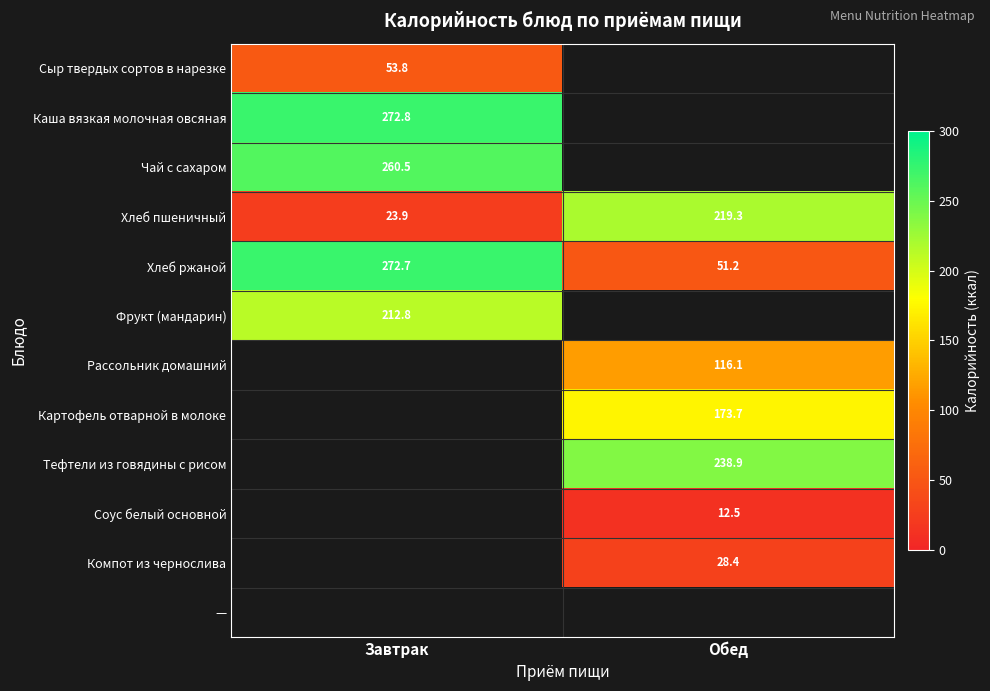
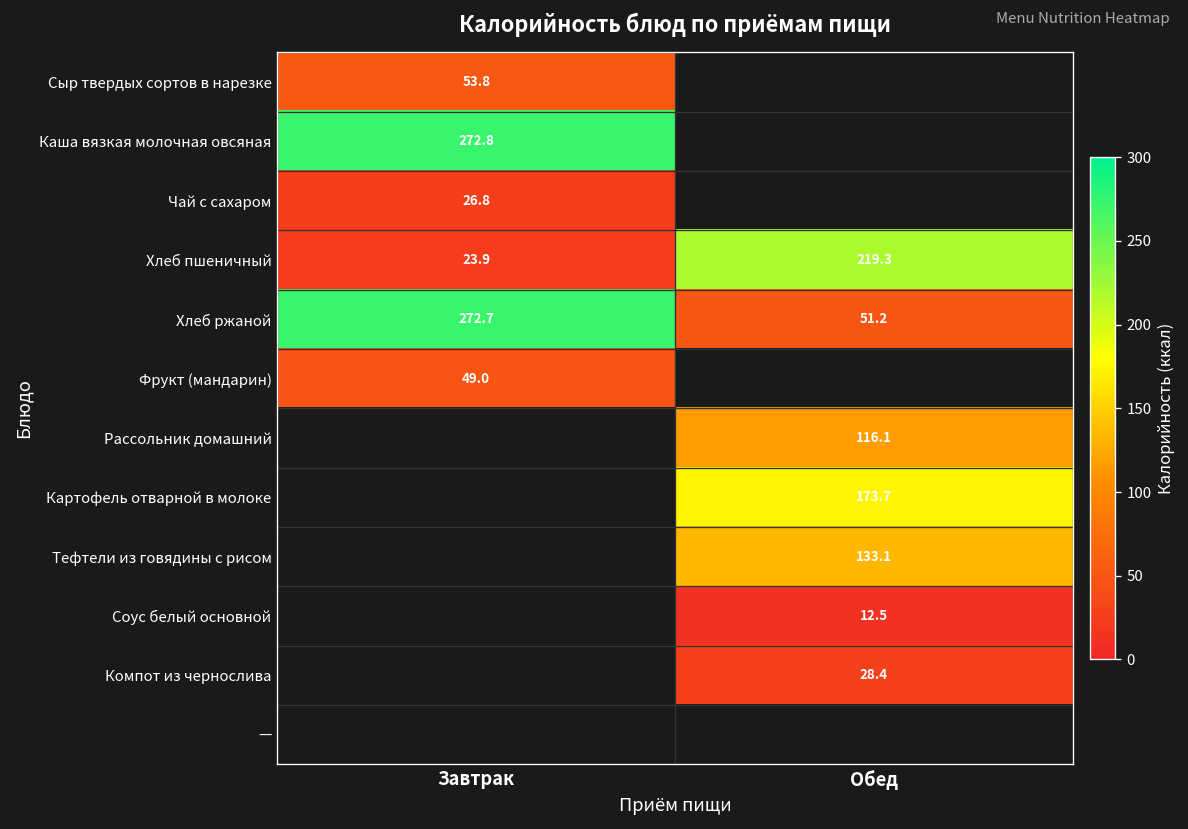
Чай с сахаром, Завтрак: 260.5 -> 26.8
Фрукт (мандарин), Завтрак: 212.8 -> 49.0
Тефтели из говядины с рисом, Обед: 238.9 -> 133.1
